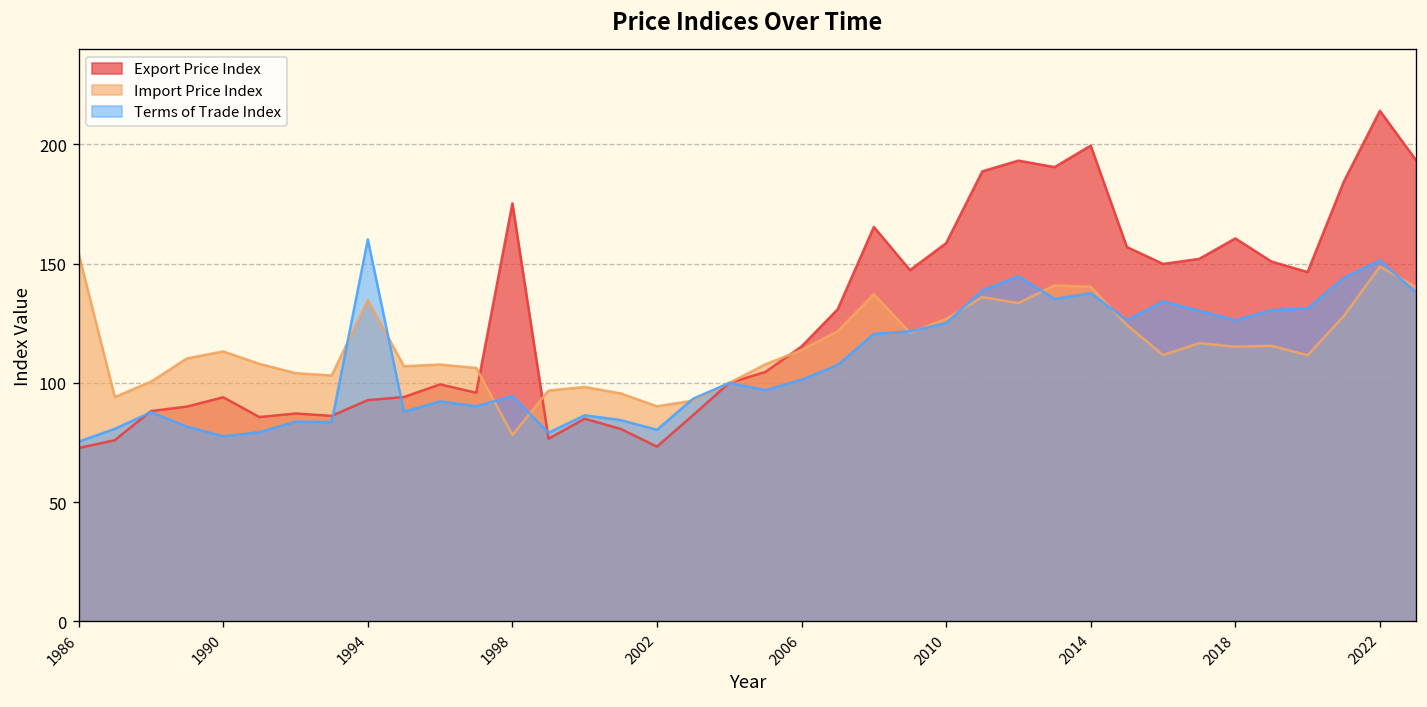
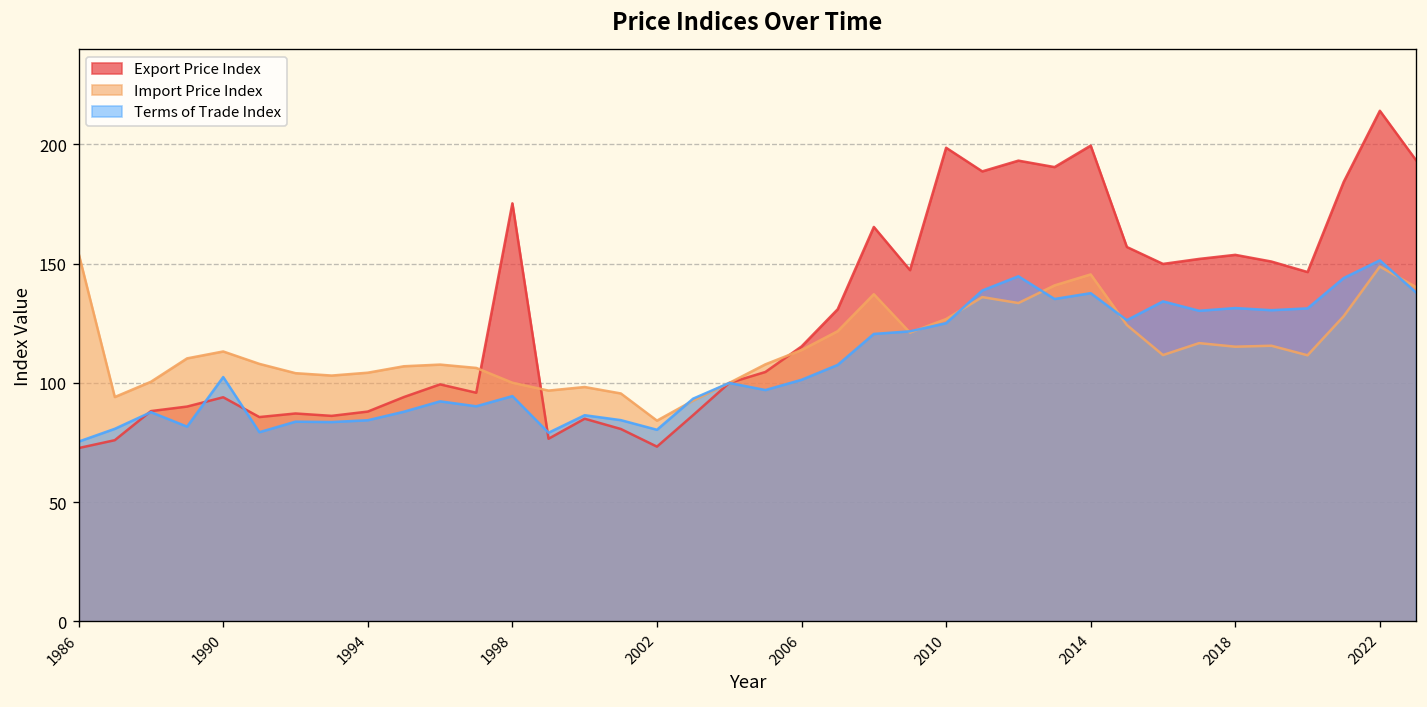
Terms of Trade Index, 1990: 78 -> 102
Export Price Index, 1994: 93 -> 88
Import Price Index, 1994: 135 -> 104
Terms of Trade Index, 1994: 160 -> 84
Import Price Index, 1998: 78 -> 100
Import Price Index, 2002: 90 -> 84
Export Price Index, 2010: 159 -> 199
Import Price Index, 2014: 140 -> 146
Export Price Index, 2018: 161 -> 154
Terms of Trade Index, 2018: 126 -> 131
